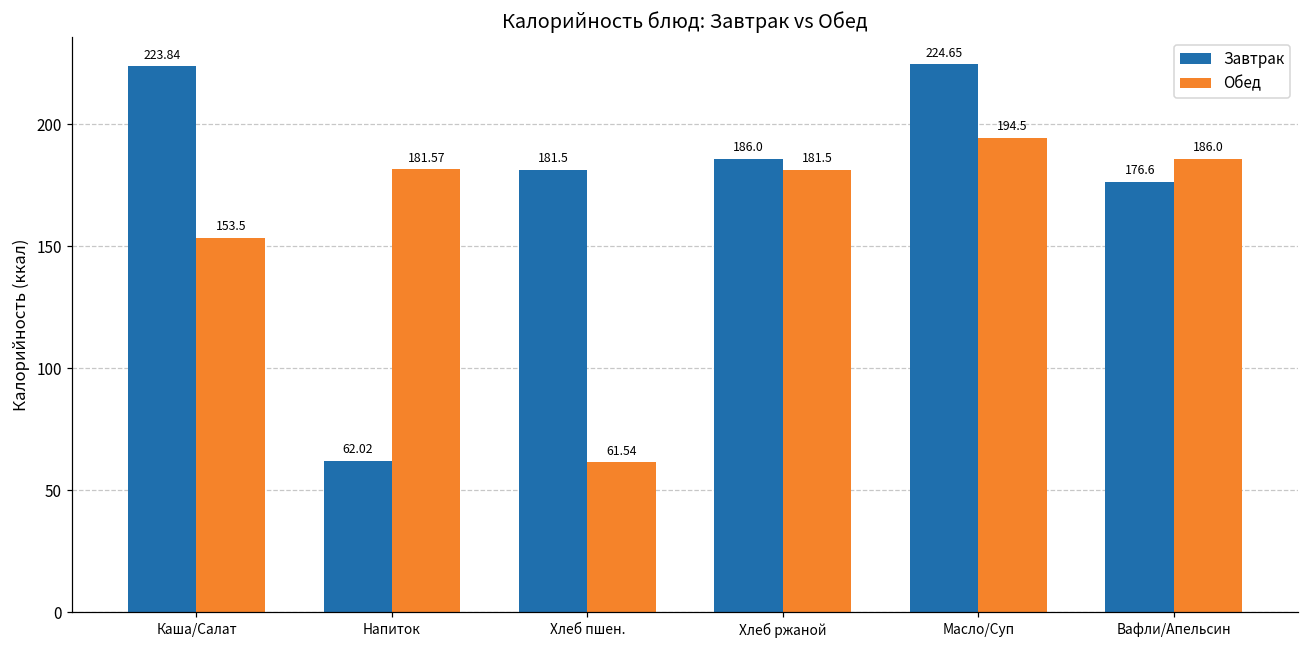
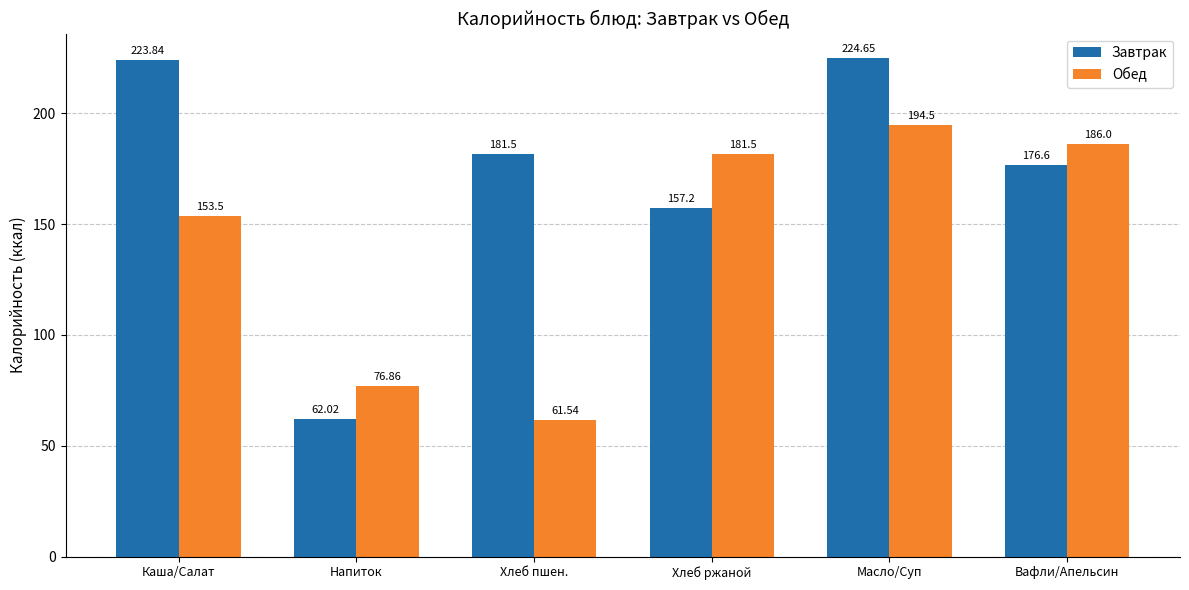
Обед, Напиток: 181.57 -> 76.86
Завтрак, Хлеб ржаной: 186.0 -> 157.2
